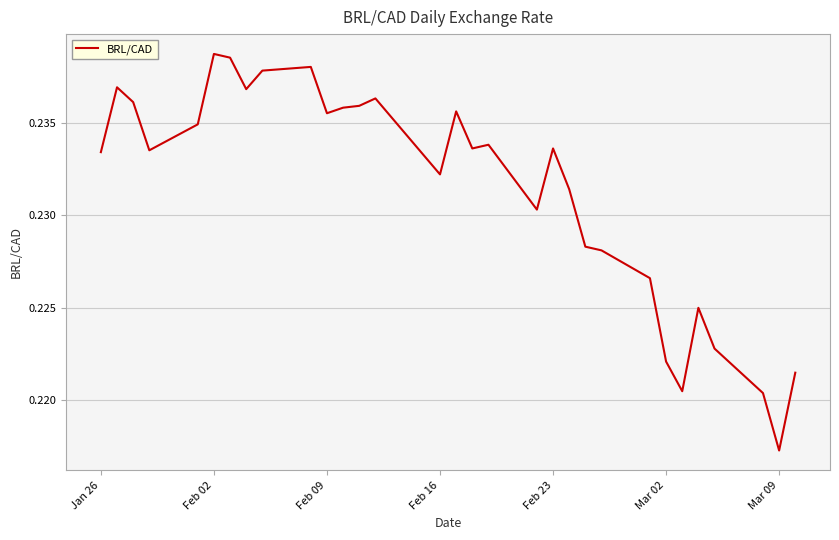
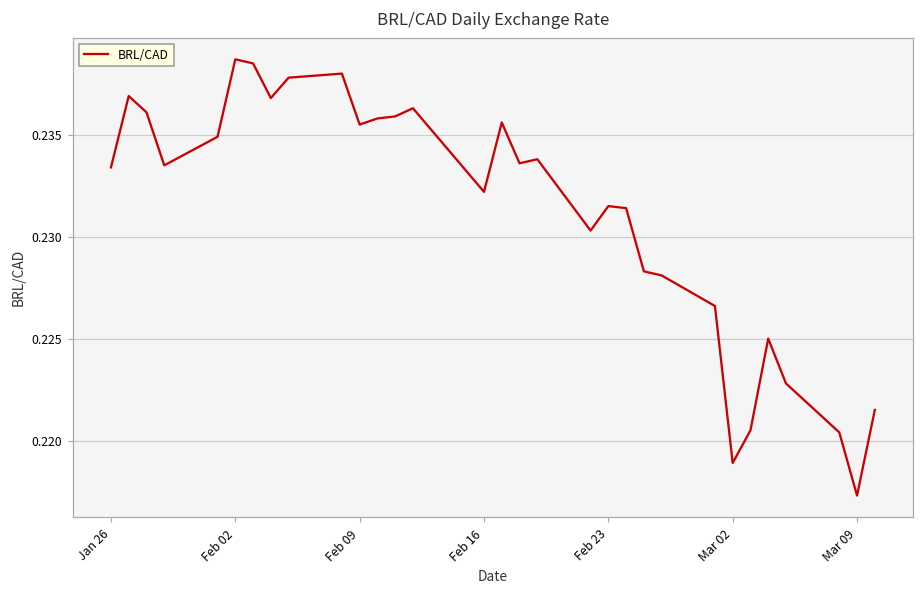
Feb 23: 0.2336 -> 0.2315
Mar 02: 0.2221 -> 0.2189
